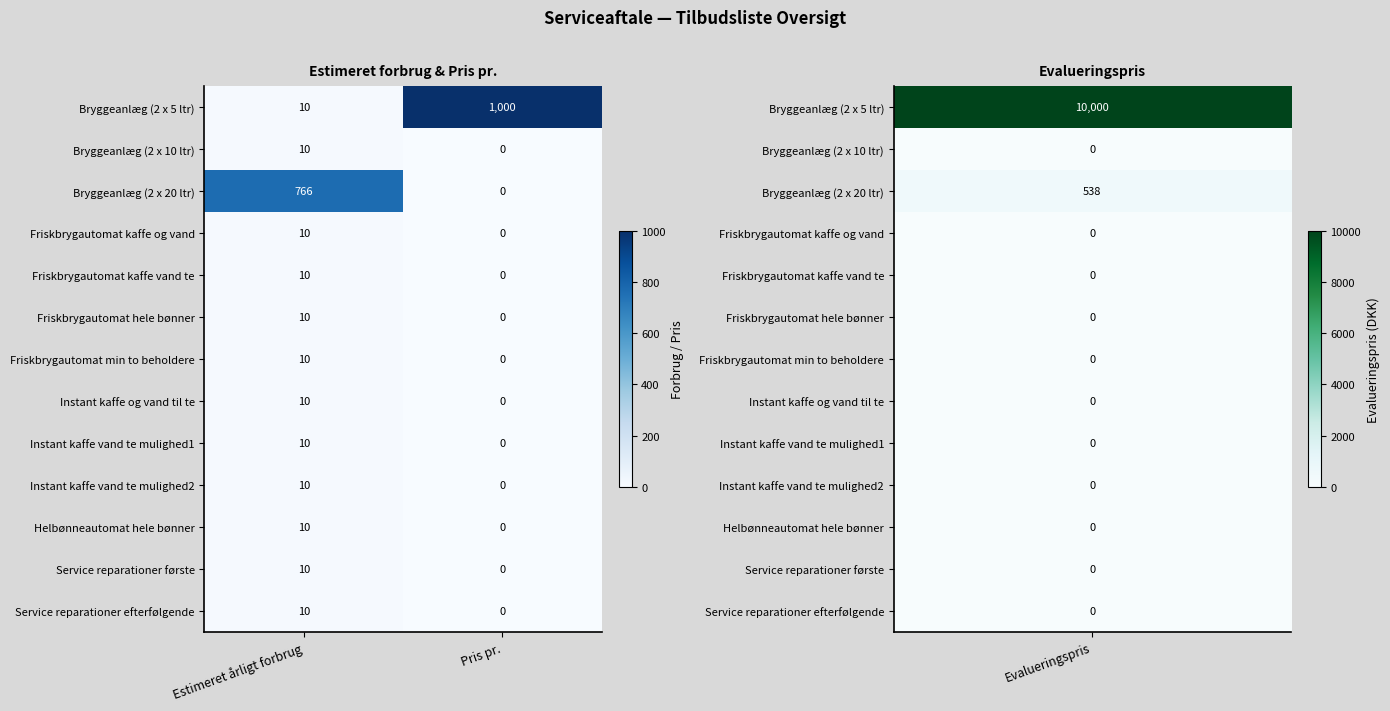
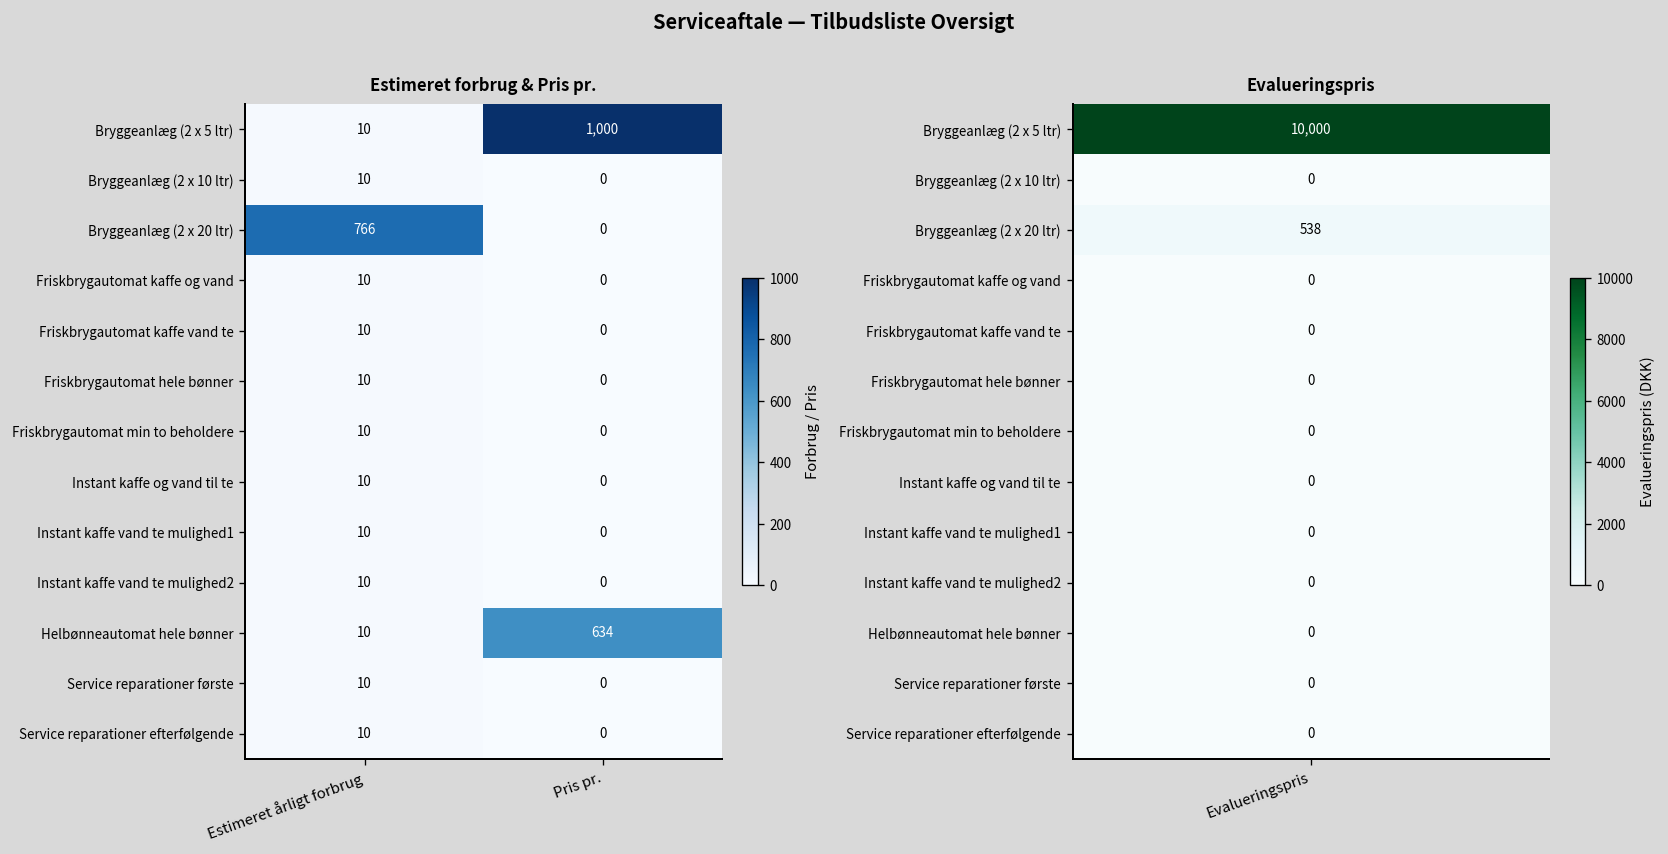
Estimeret forbrug & Pris pr., Helbønneautomat hele bønner, Pris pr.: 0 -> 634
